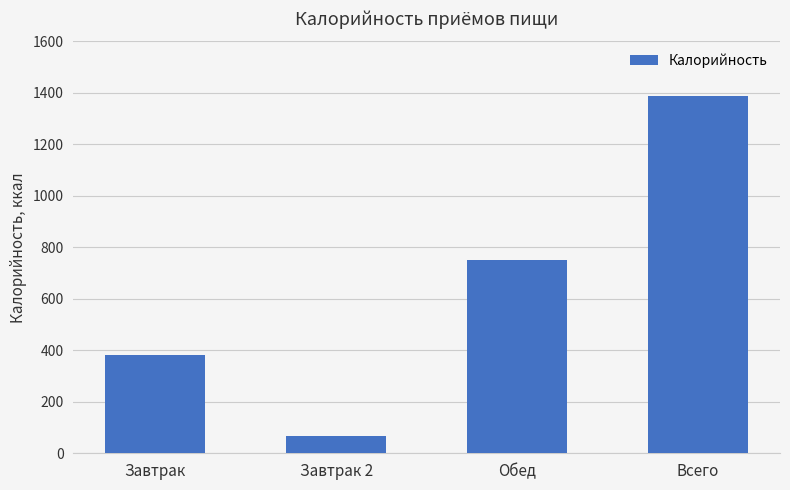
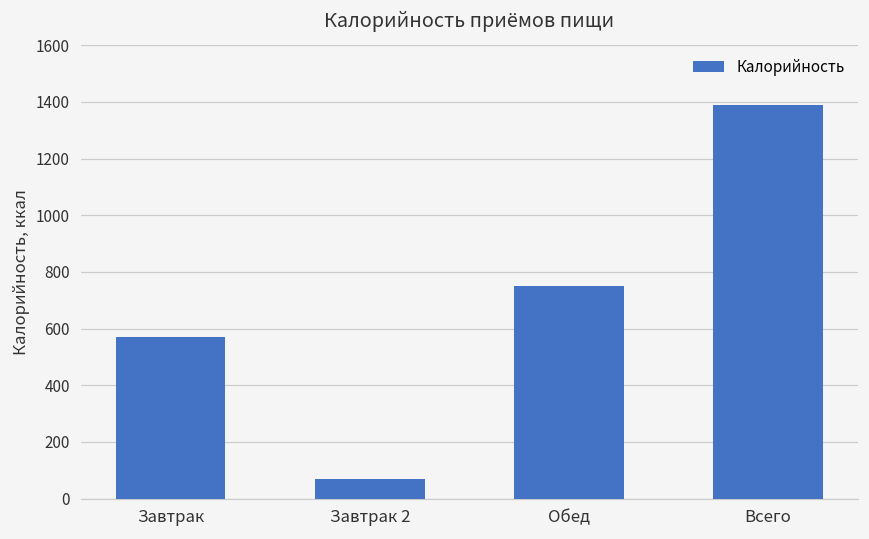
Завтрак: 380 -> 570
